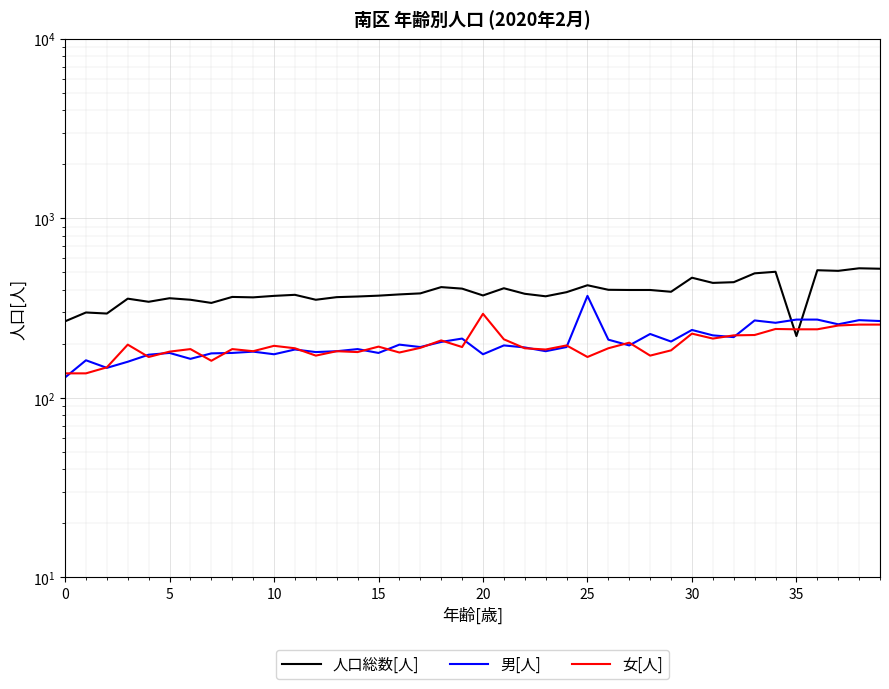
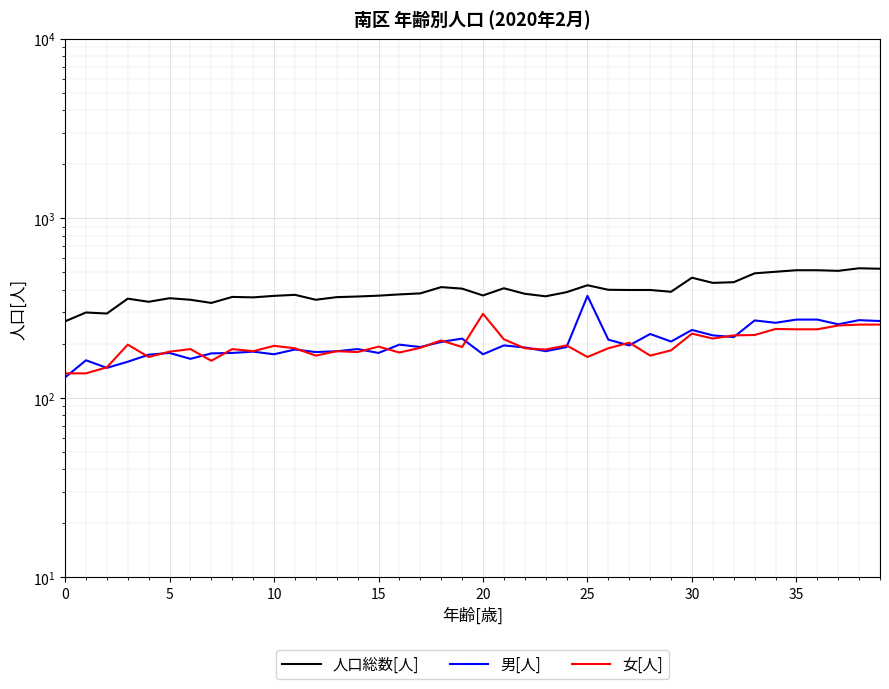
人口総数[人], 35: 220 -> 510
